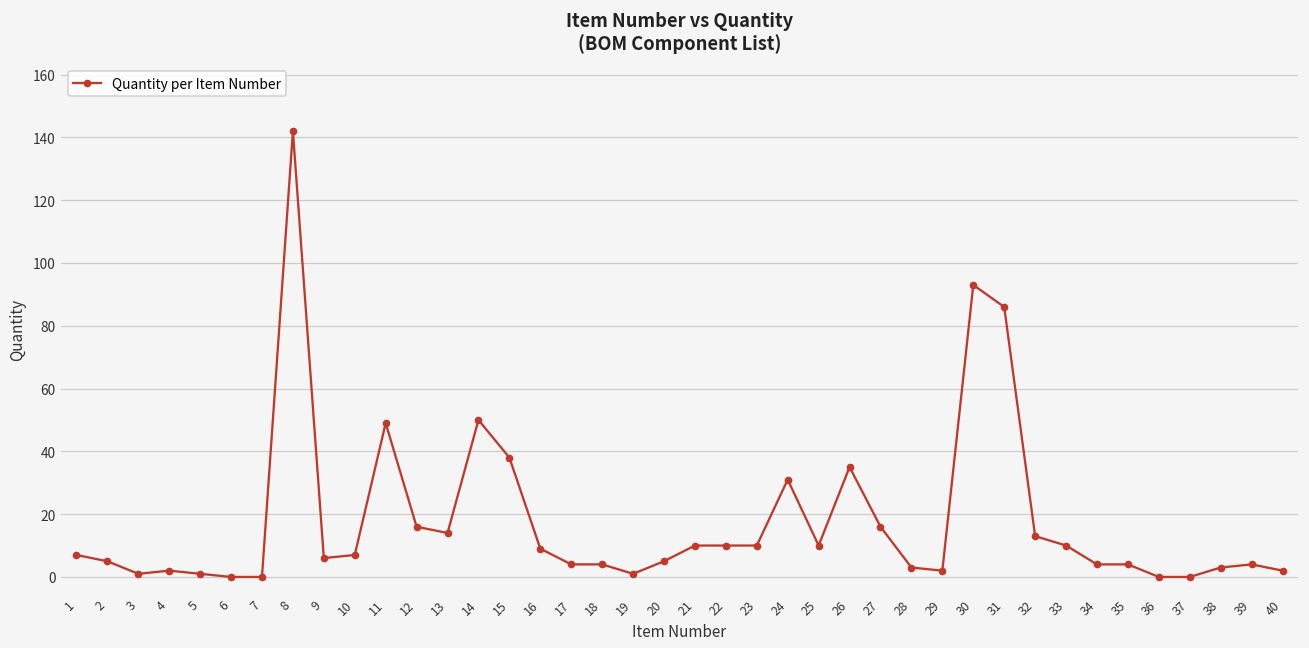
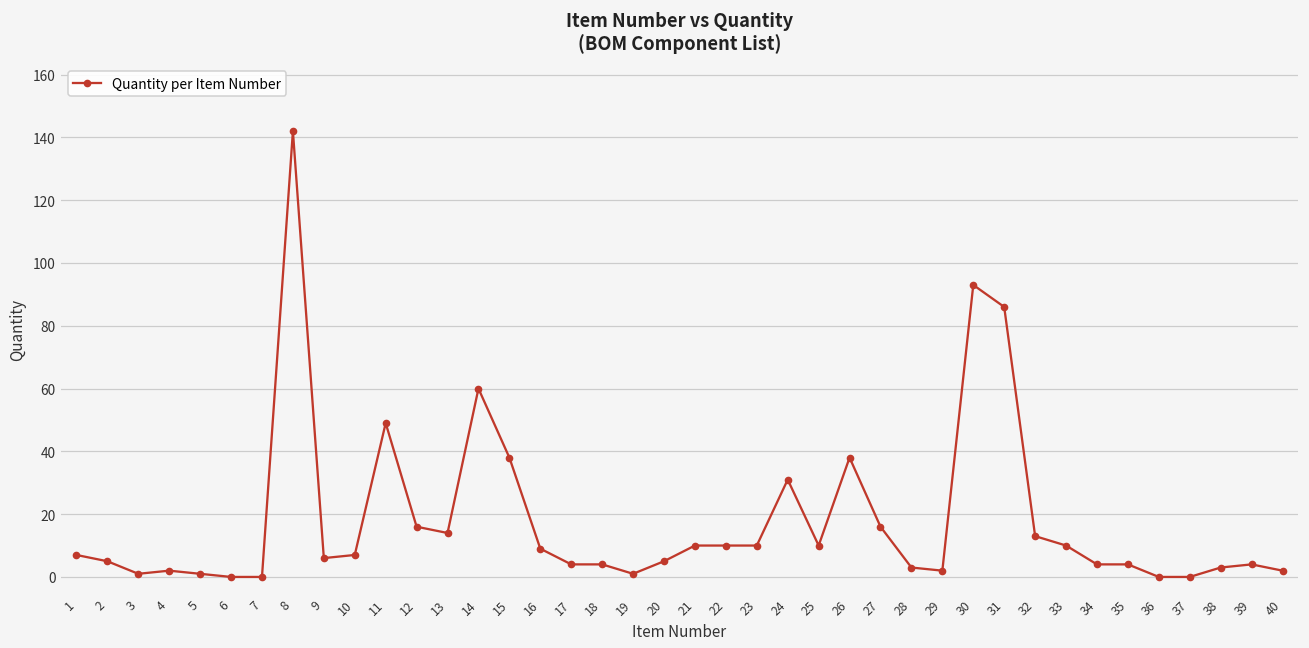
14: 50 -> 60
26: 35 -> 38
